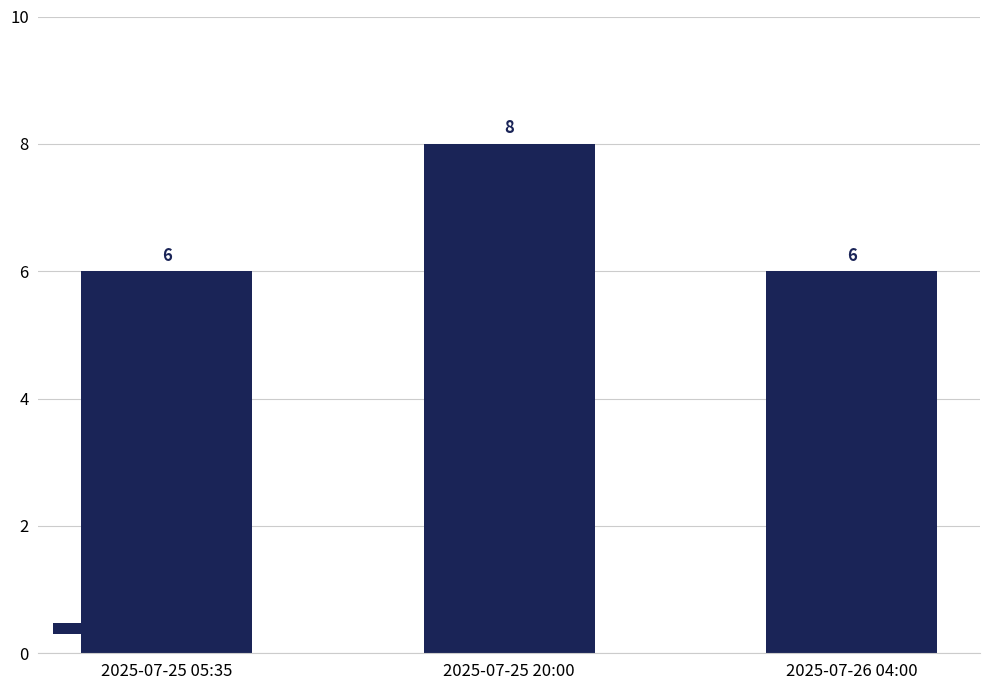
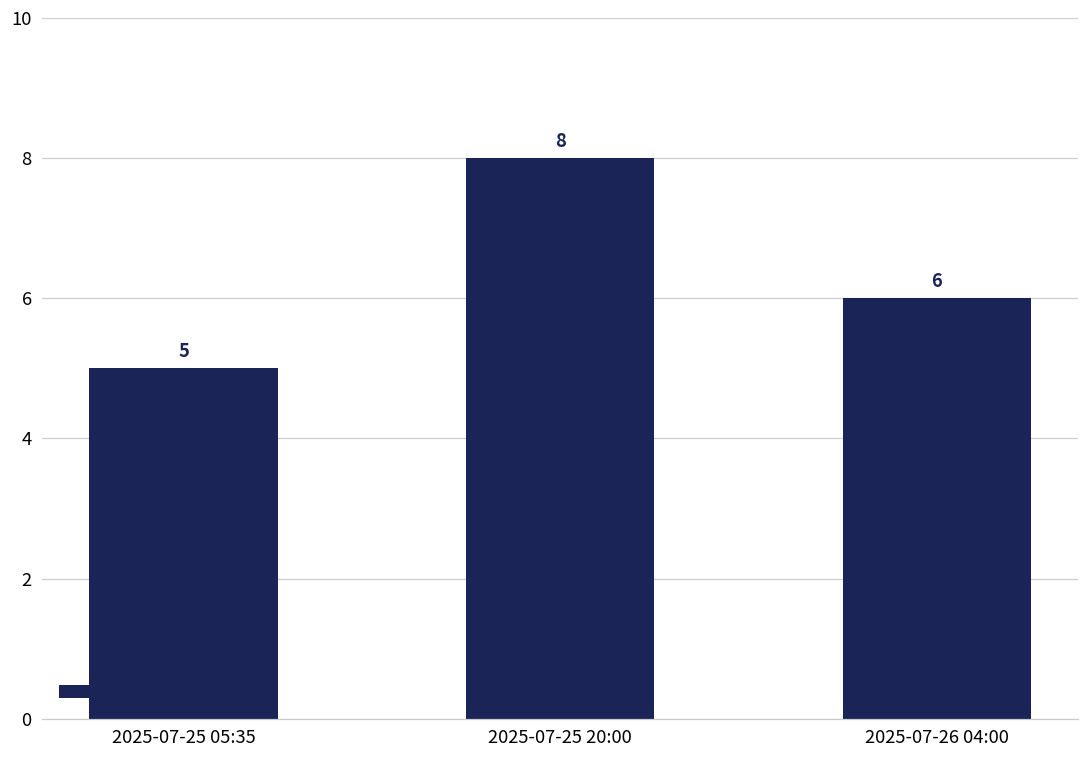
2025-07-25 05:35: 6 -> 5
